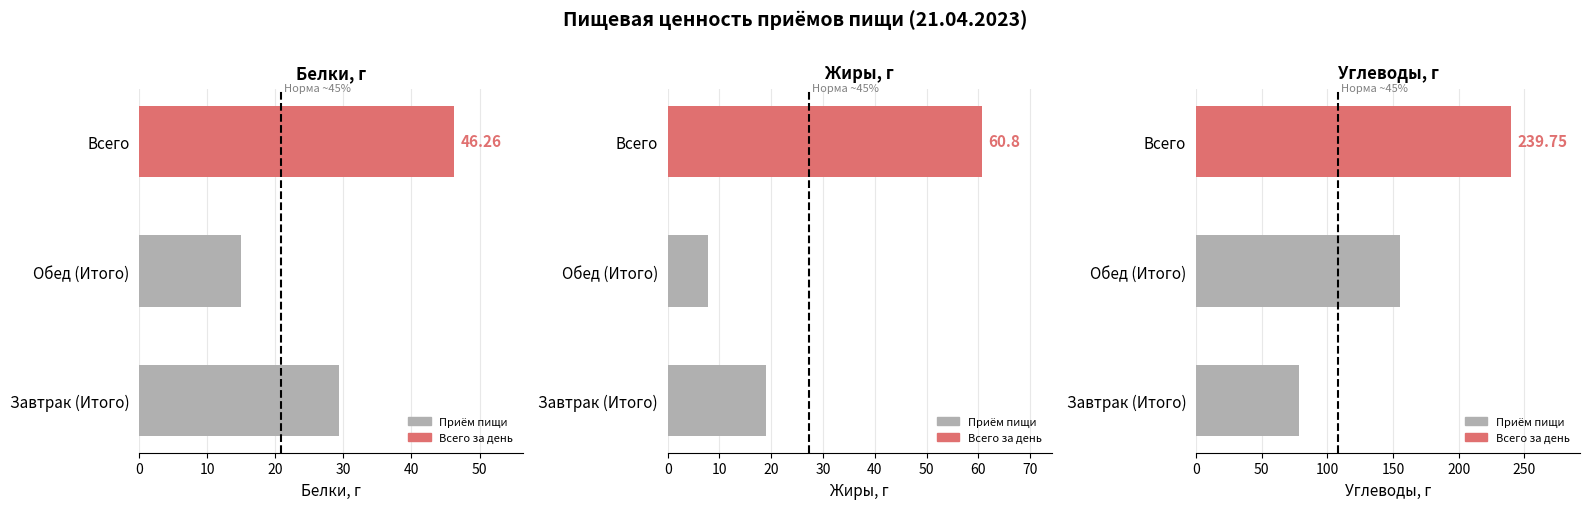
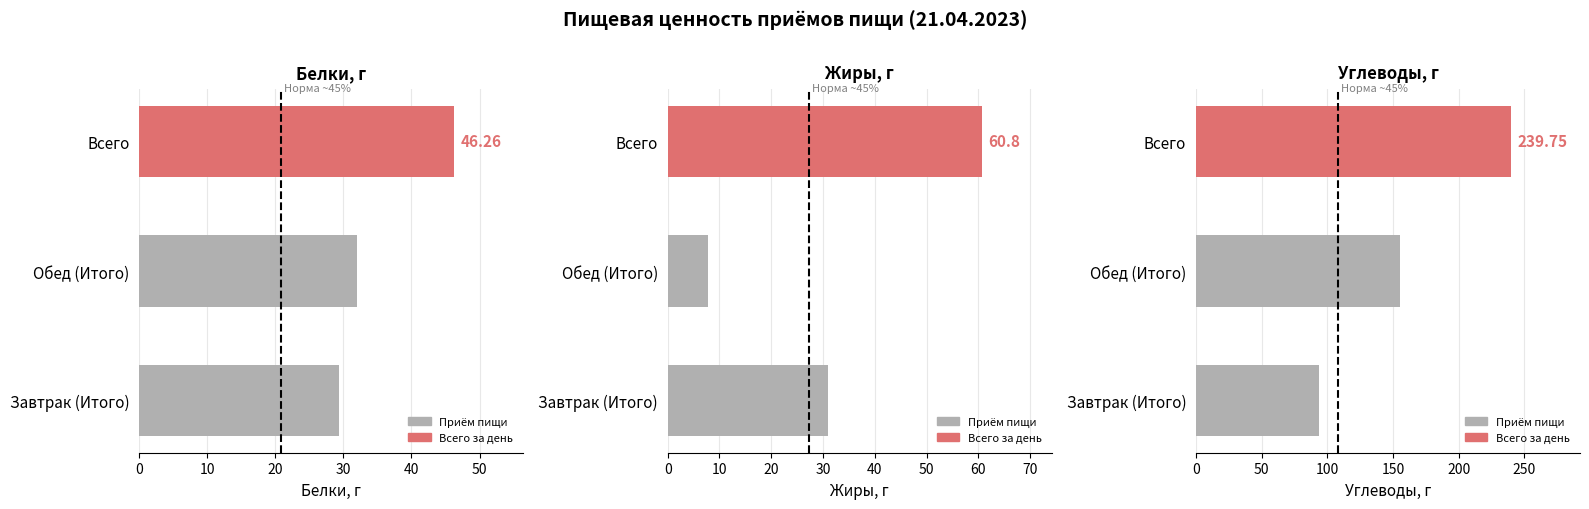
Белки, г, Обед (Итого): 15 -> 32
Жиры, г, Завтрак (Итого): 19 -> 31
Углеводы, г, Завтрак (Итого): 78 -> 94
